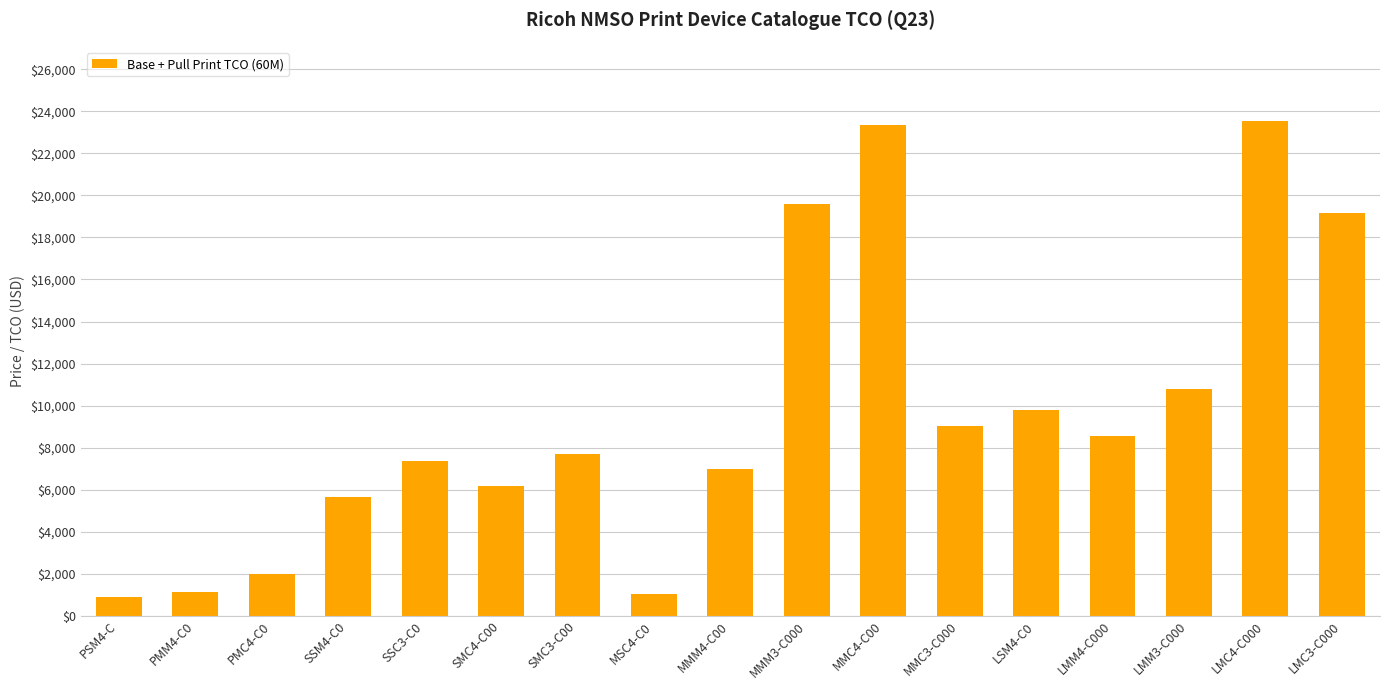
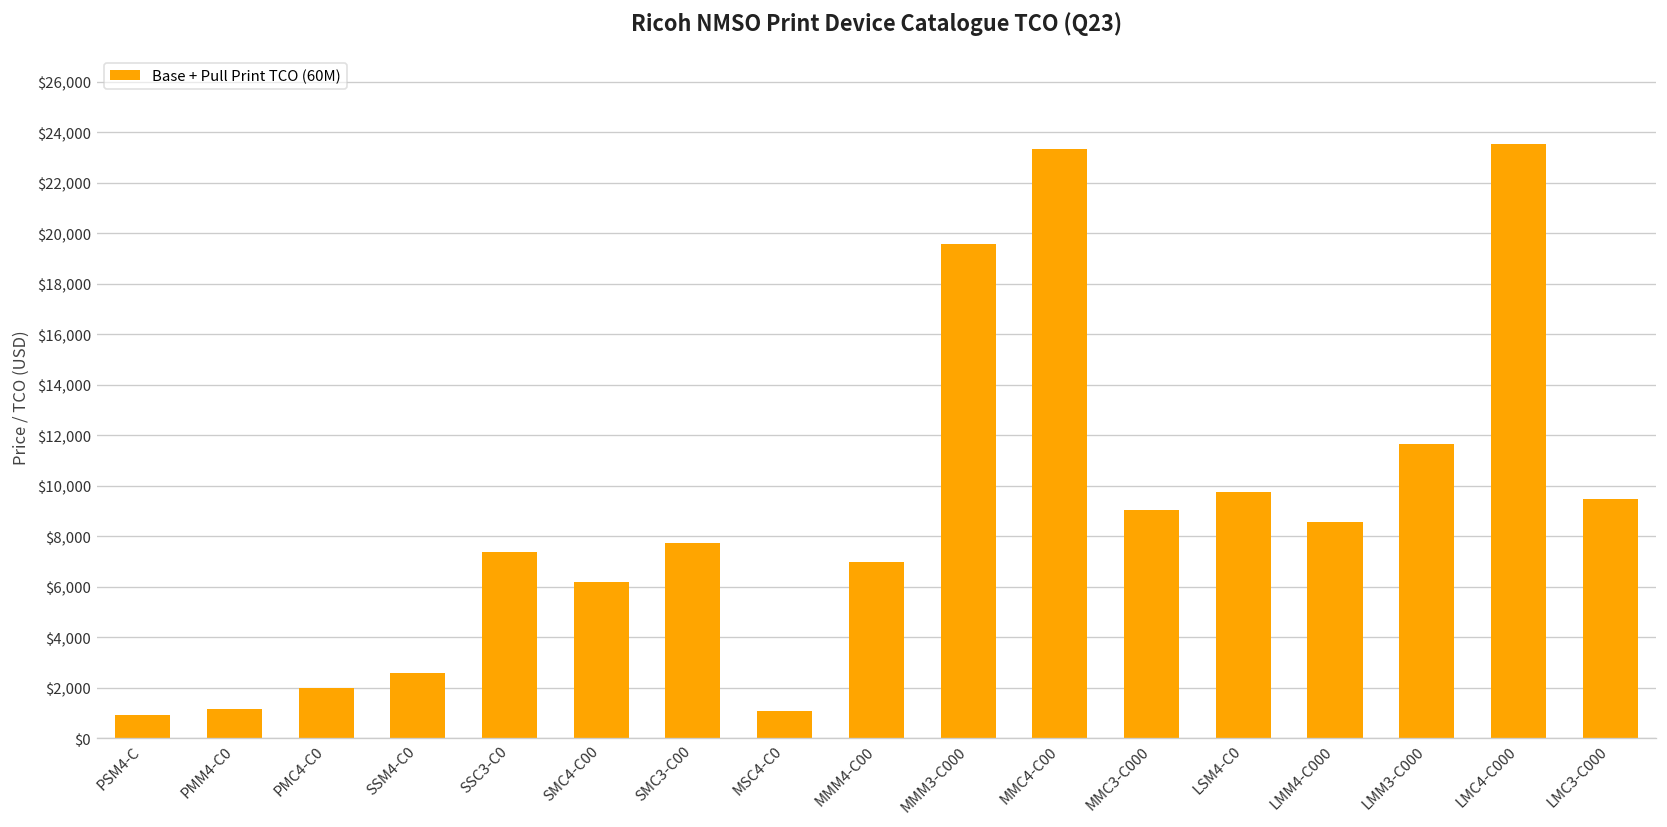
SSM4-C0: $5,700 -> $2,600
LMM3-C000: $10,800 -> $11,700
LMC3-C000: $19,200 -> $9,500
